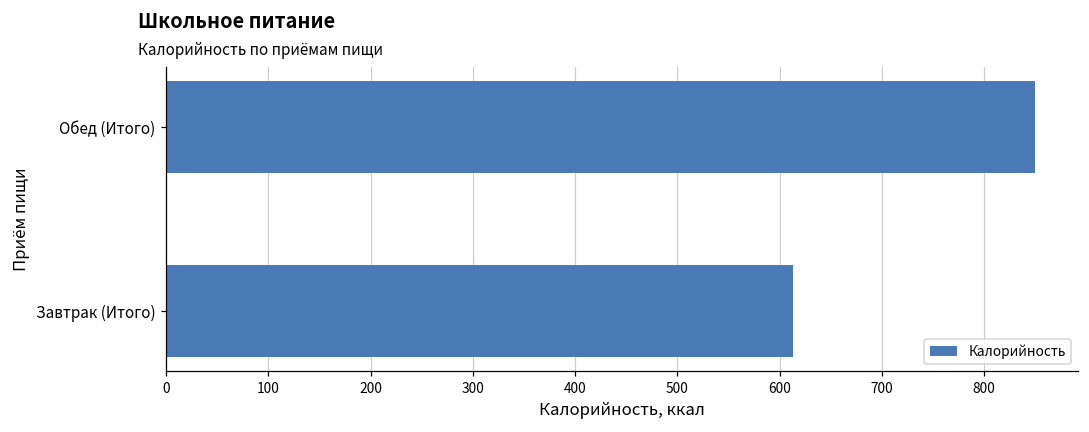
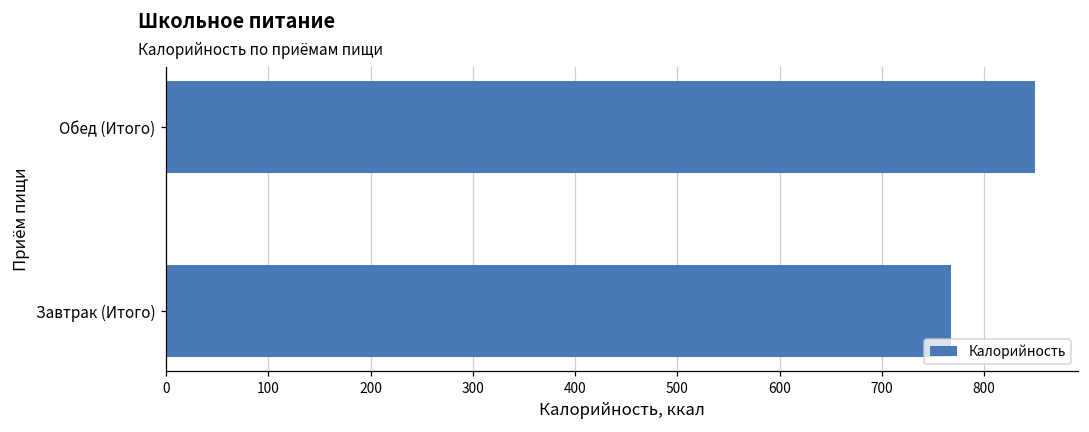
Завтрак (Итого): 610 -> 770
